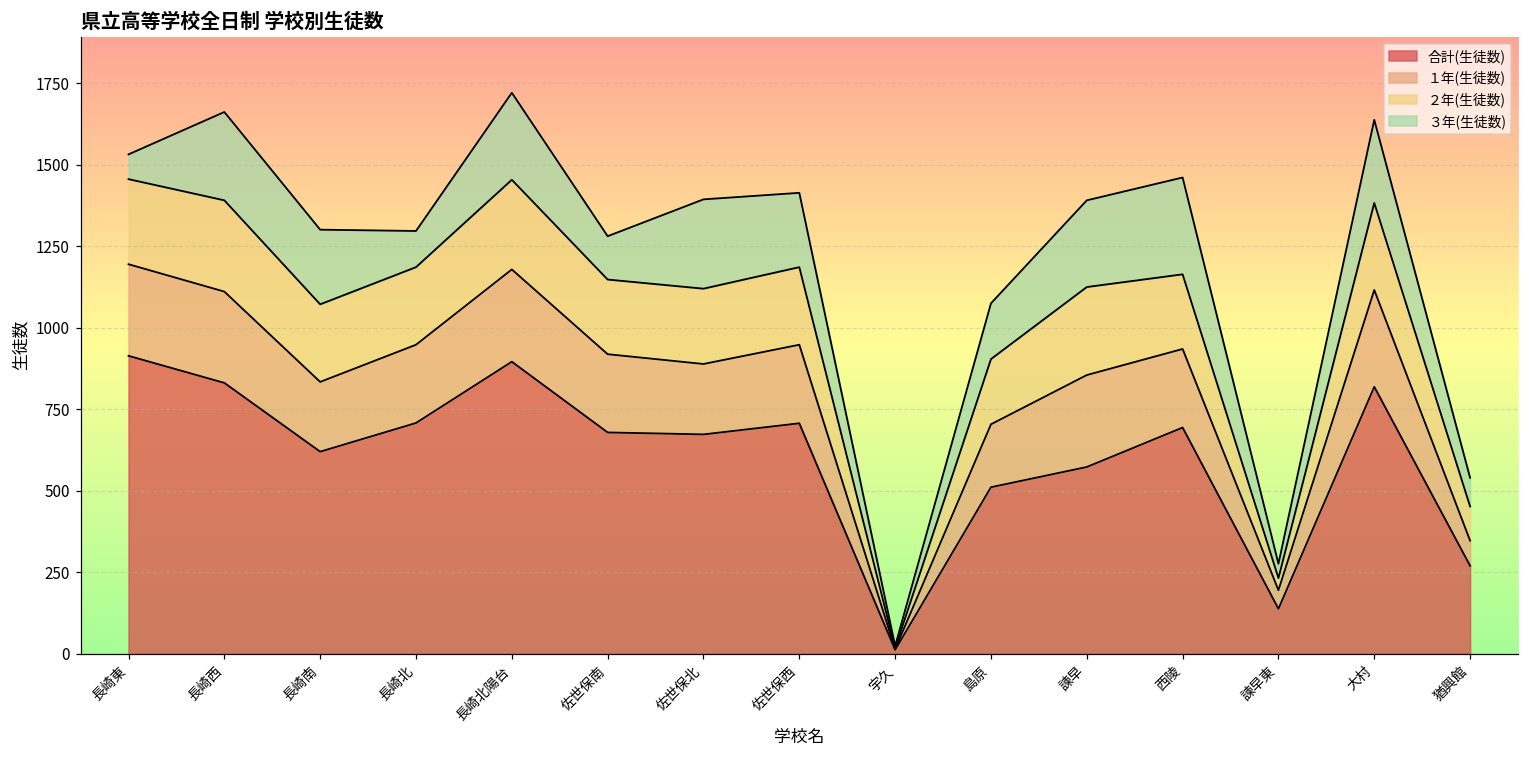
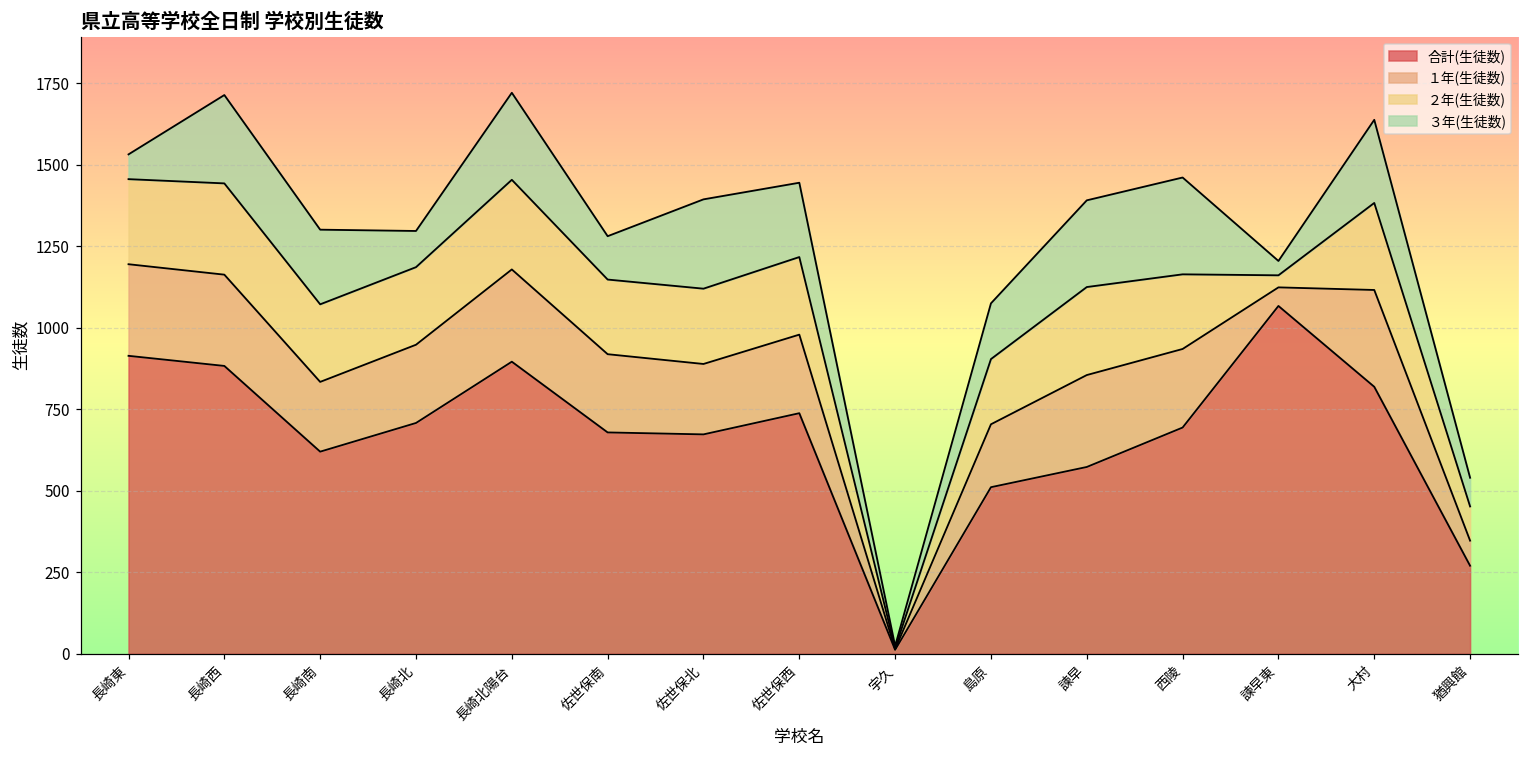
合計(生徒数), 長崎西: 830 -> 880
合計(生徒数), 佐世保西: 710 -> 740
合計(生徒数), 諫早東: 140 -> 1070
